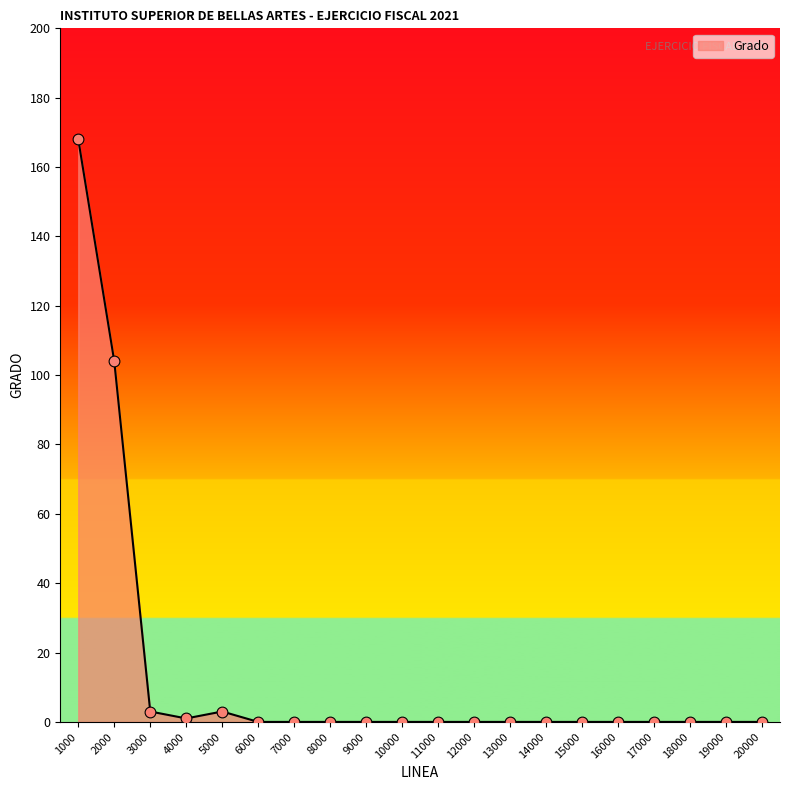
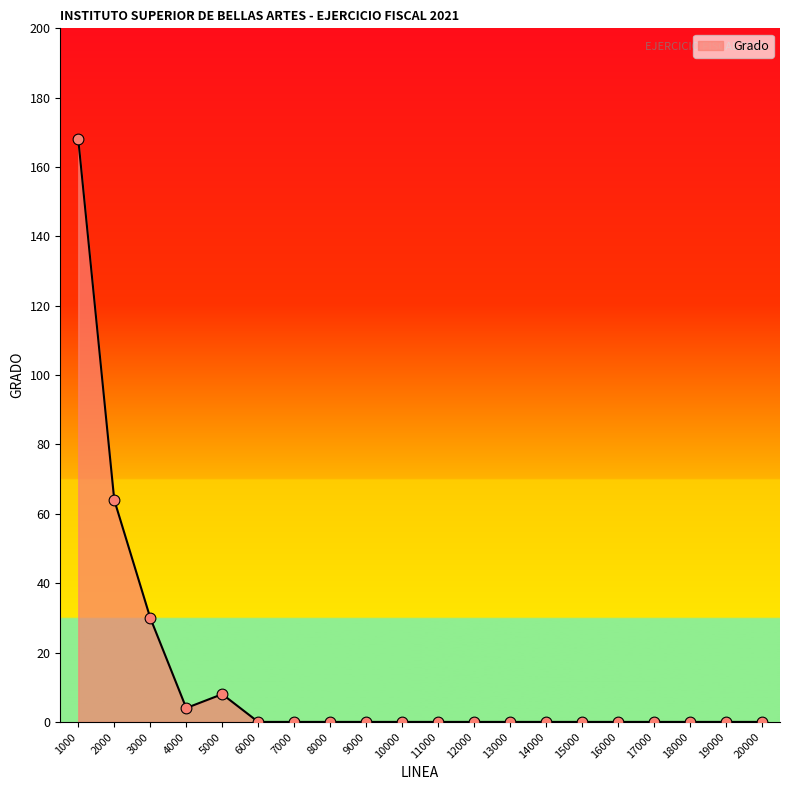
2000: 104 -> 64
3000: 3 -> 30
4000: 1 -> 4
5000: 3 -> 8
